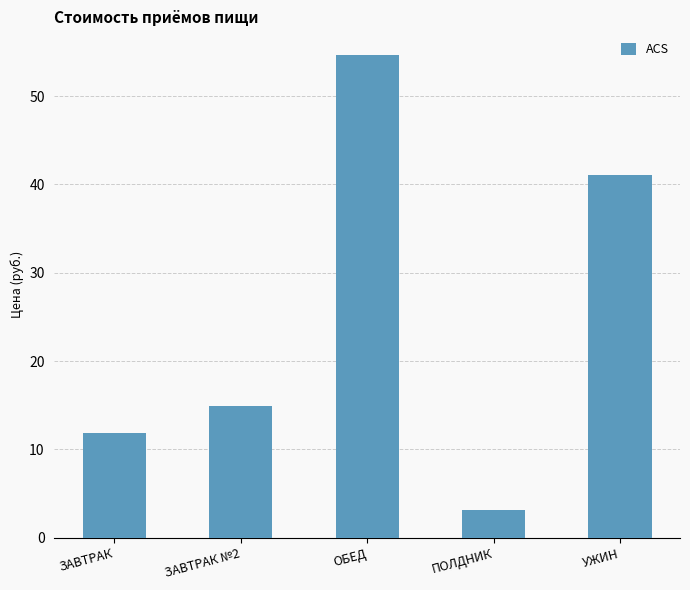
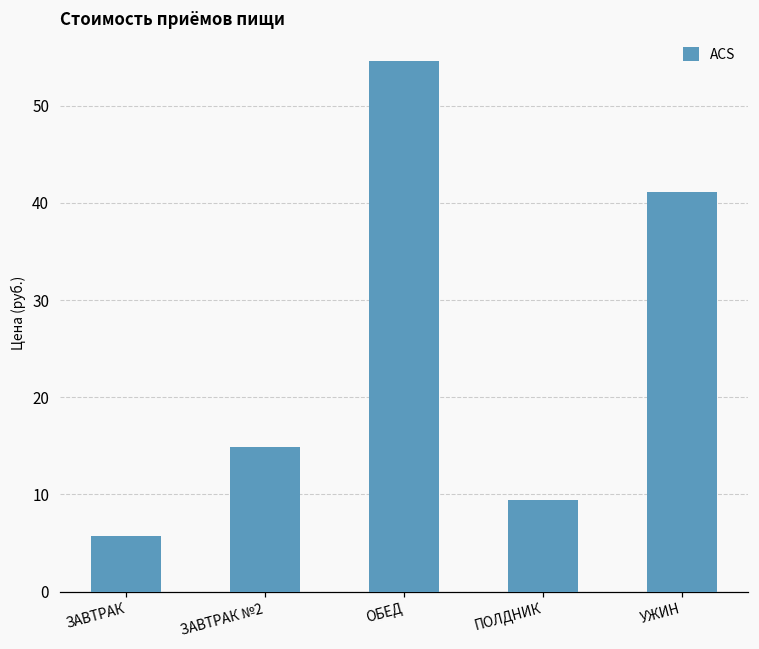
ЗАВТРАК: 12 -> 6
ПОЛДНИК: 3 -> 9
